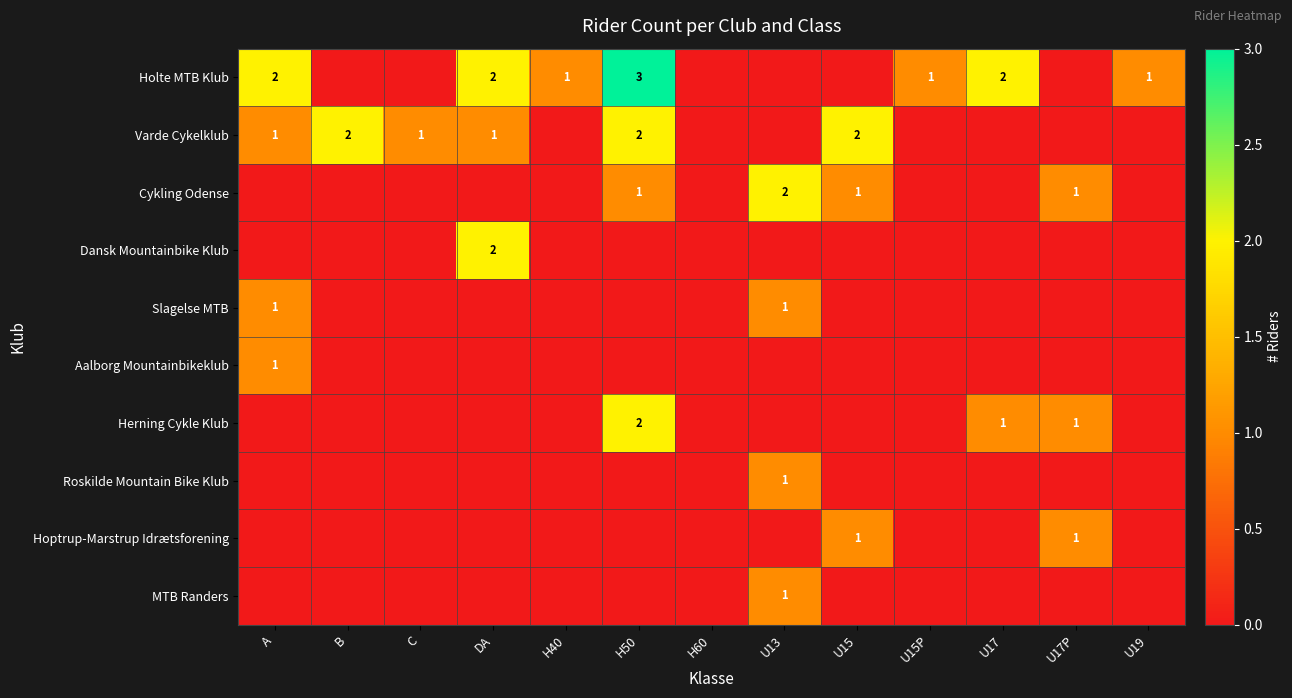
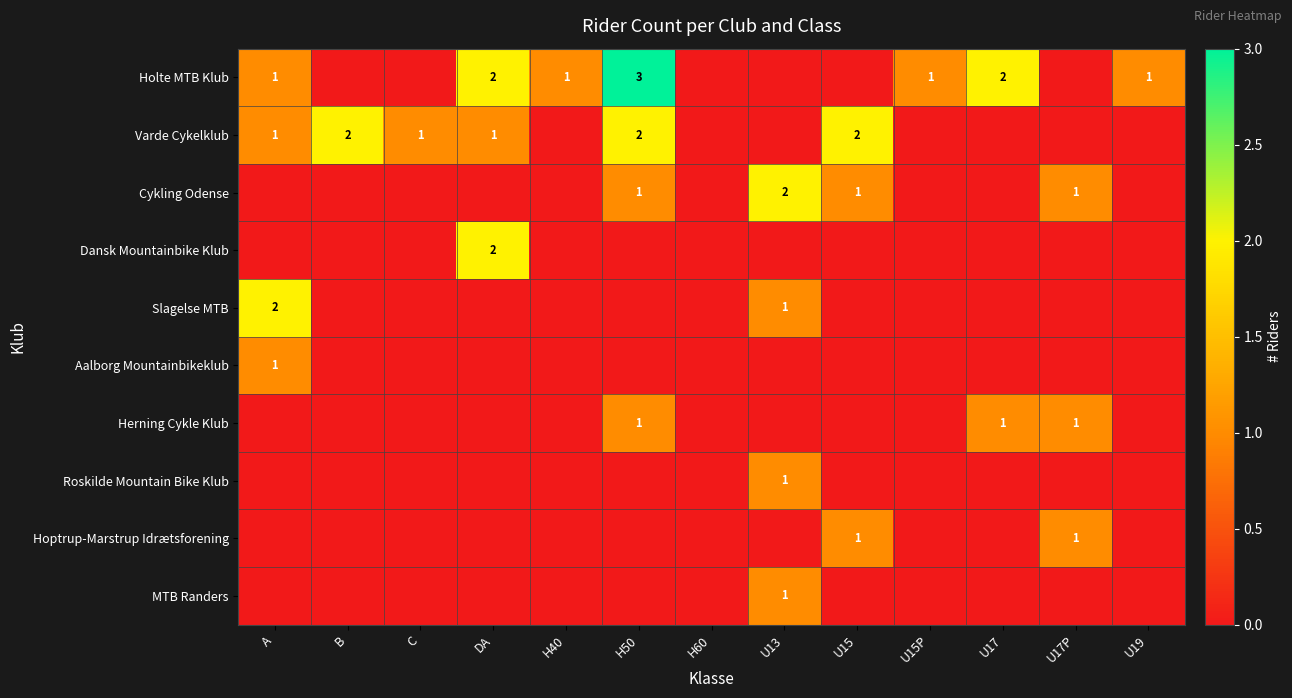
Holte MTB Klub, A: 2 -> 1
Slagelse MTB, A: 1 -> 2
Herning Cykle Klub, H50: 2 -> 1
